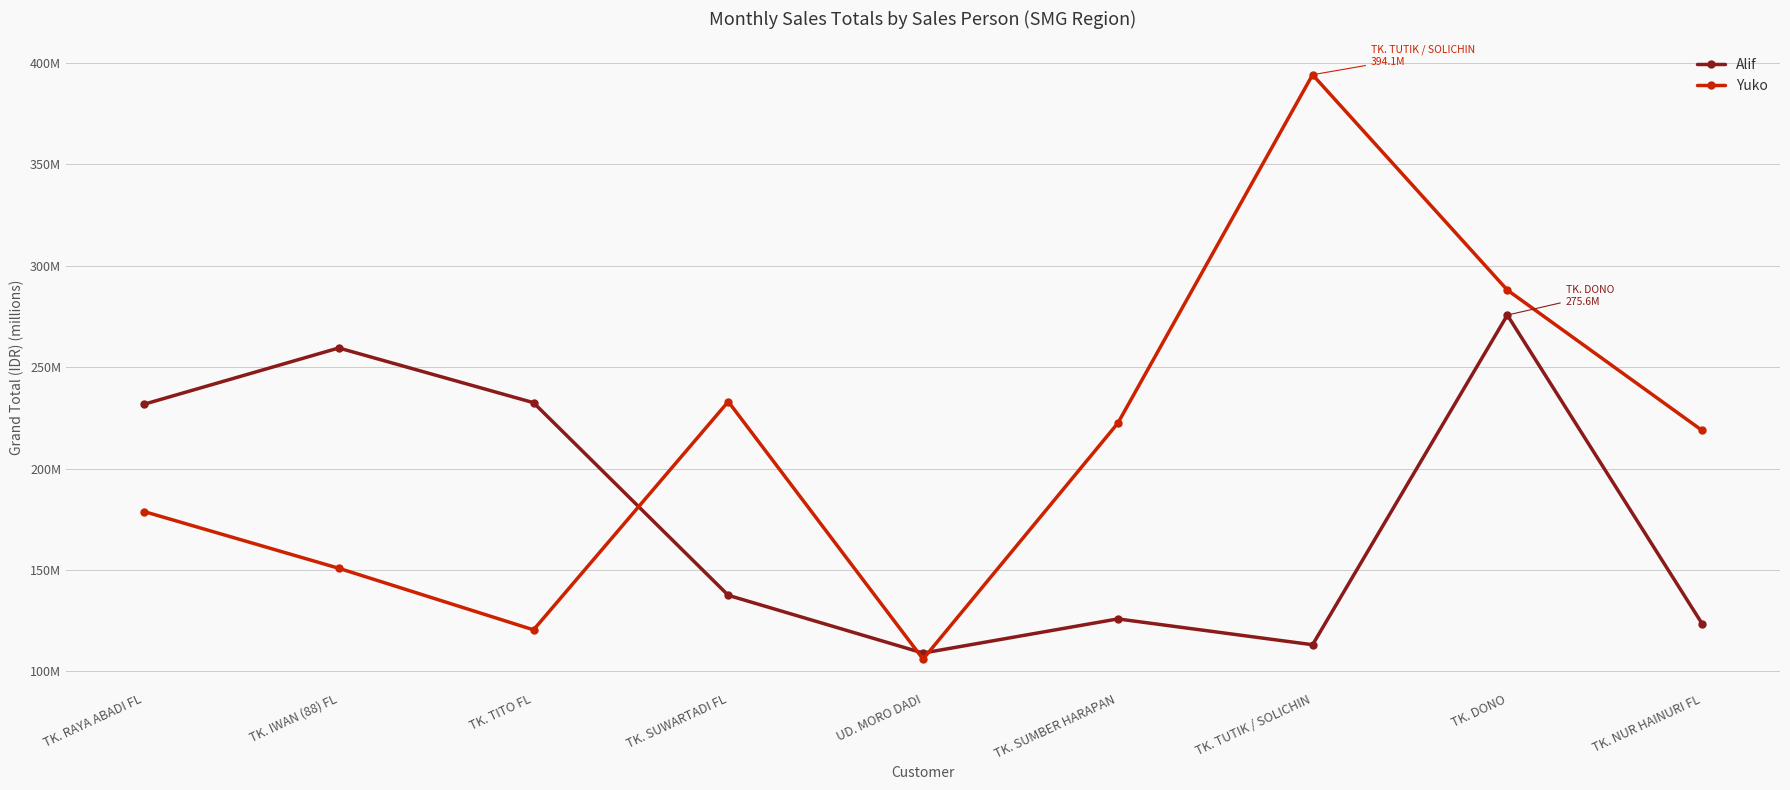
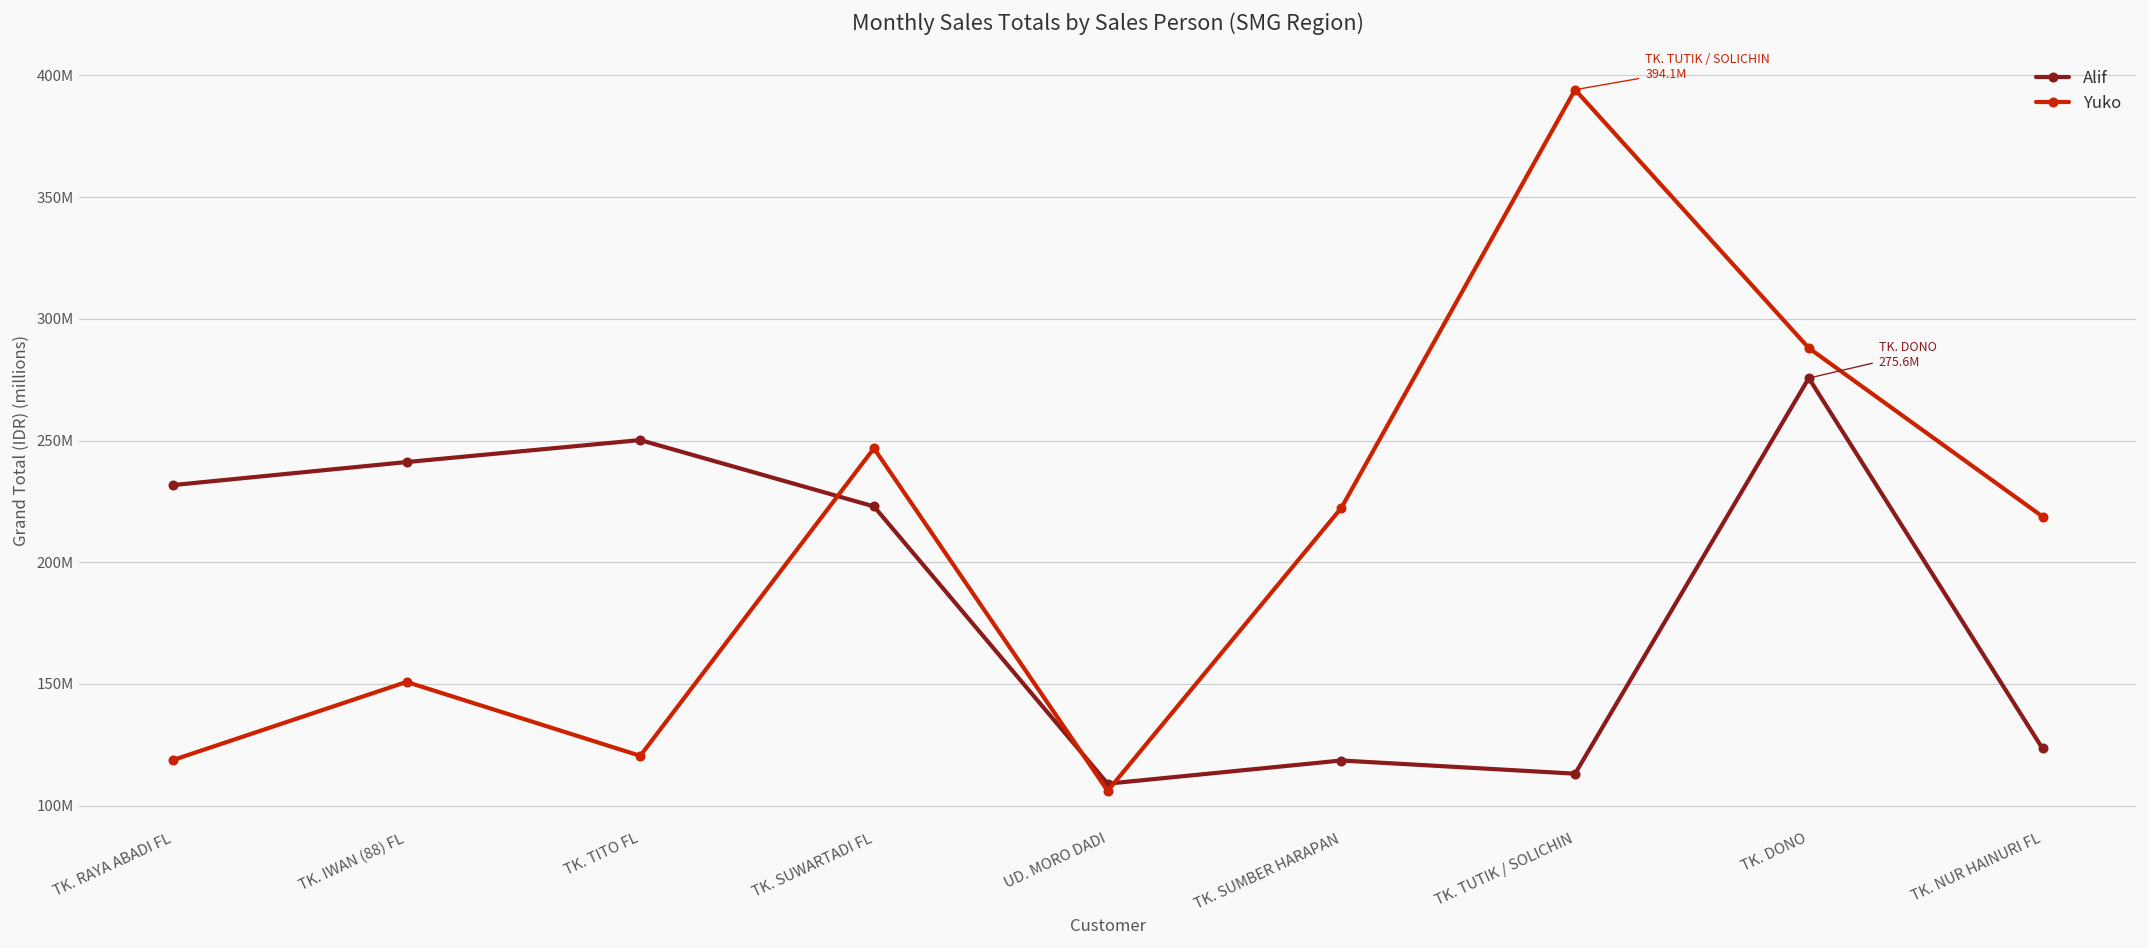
Yuko, TK. RAYA ABADI FL: 179000000 -> 119000000
Alif, TK. IWAN (88) FL: 259000000 -> 241000000
Alif, TK. TITO FL: 232000000 -> 250000000
Alif, TK. SUWARTADI FL: 138000000 -> 223000000
Yuko, TK. SUWARTADI FL: 233000000 -> 247000000
Alif, TK. SUMBER HARAPAN: 126000000 -> 119000000
